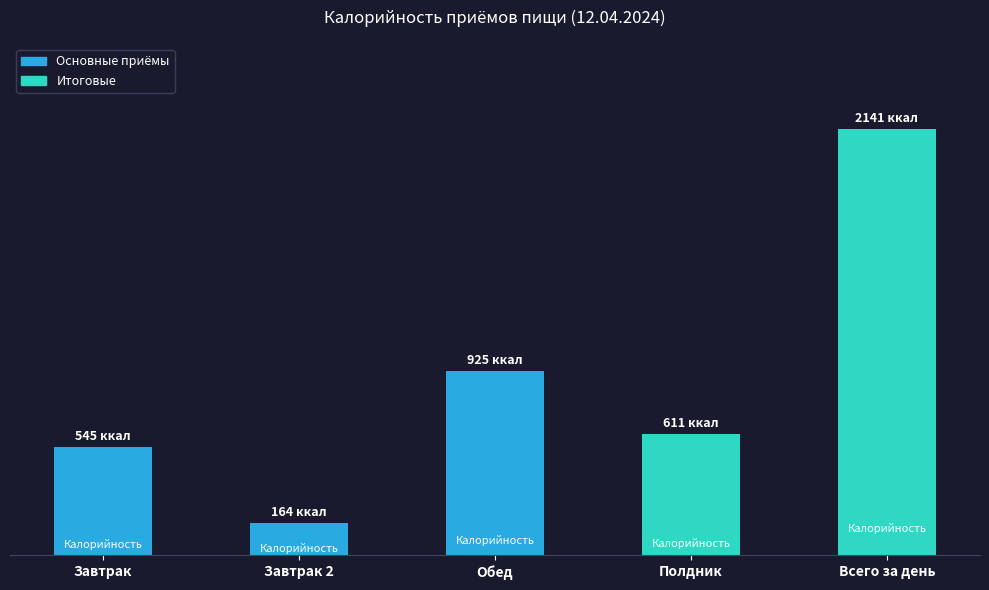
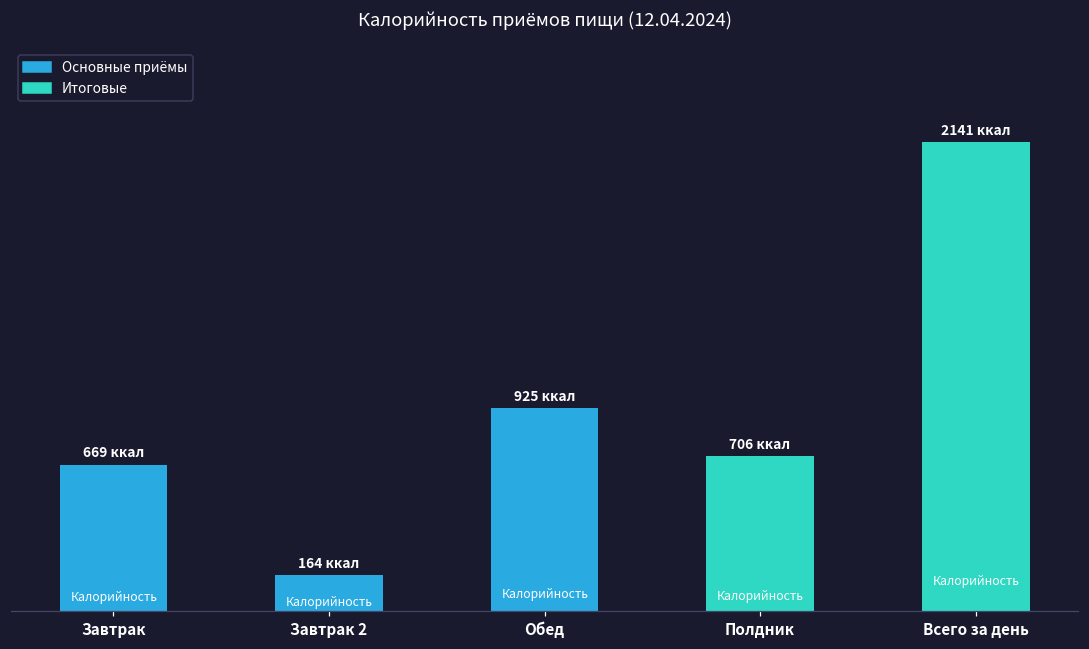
Завтрак: 545 -> 669
Полдник: 611 -> 706
